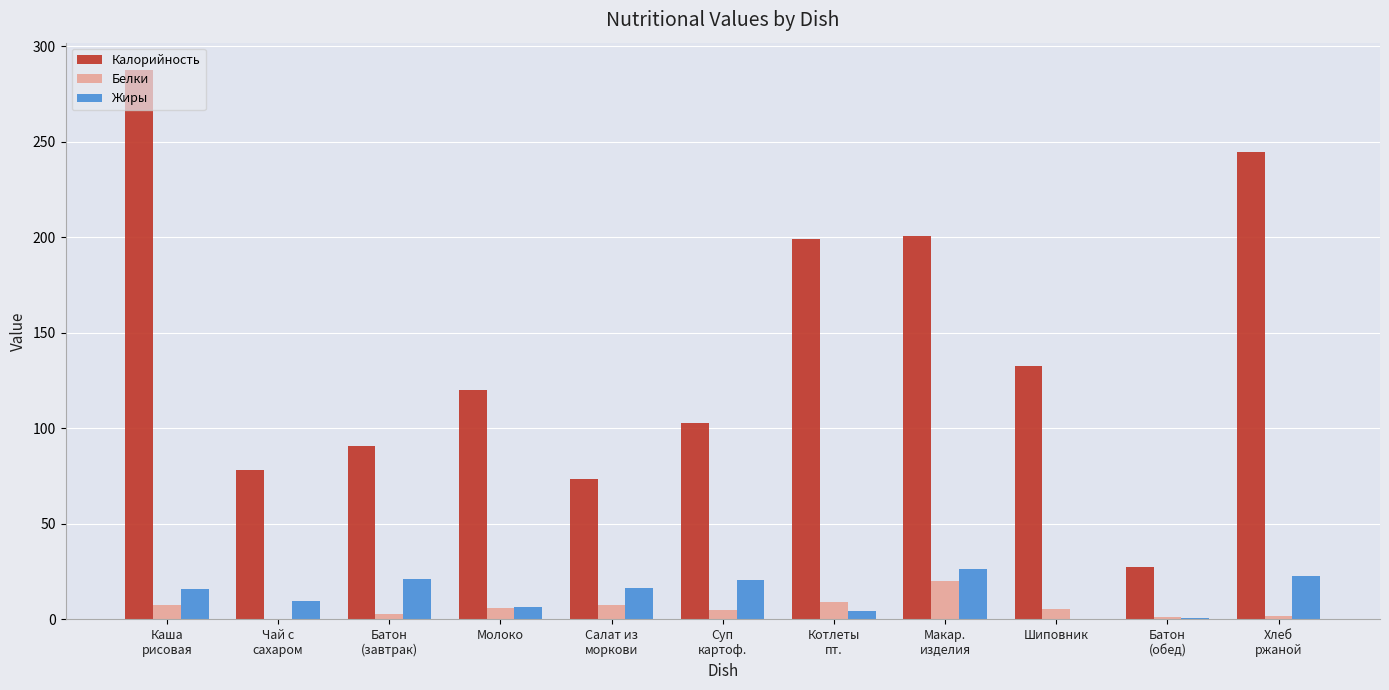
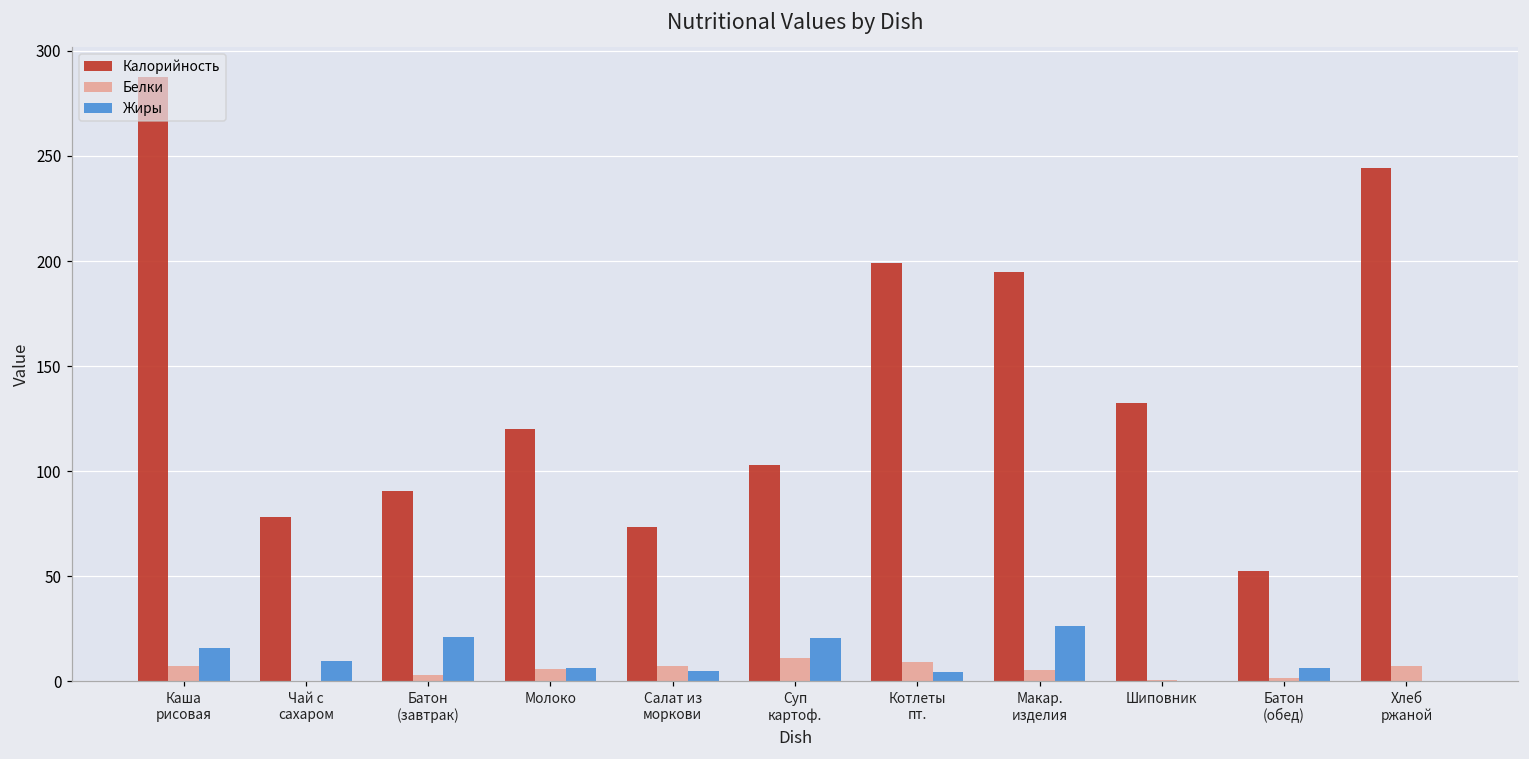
Жиры, Салат из моркови: 17 -> 5
Белки, Суп картоф.: 5 -> 11
Калорийность, Макар. изделия: 201 -> 195
Белки, Макар. изделия: 20 -> 5
Белки, Шиповник: 6 -> 1
Калорийность, Батон (обед): 27 -> 52
Жиры, Батон (обед): 1 -> 6
Белки, Хлеб ржаной: 2 -> 7
Жиры, Хлеб ржаной: 23 -> 0
